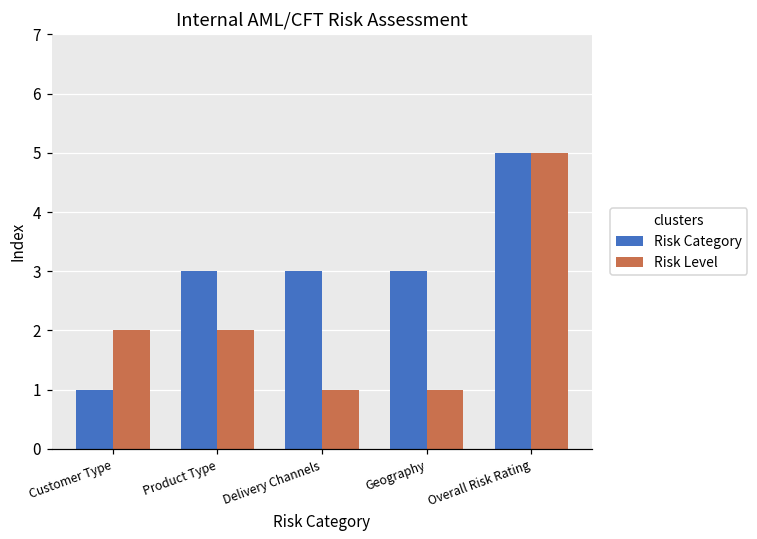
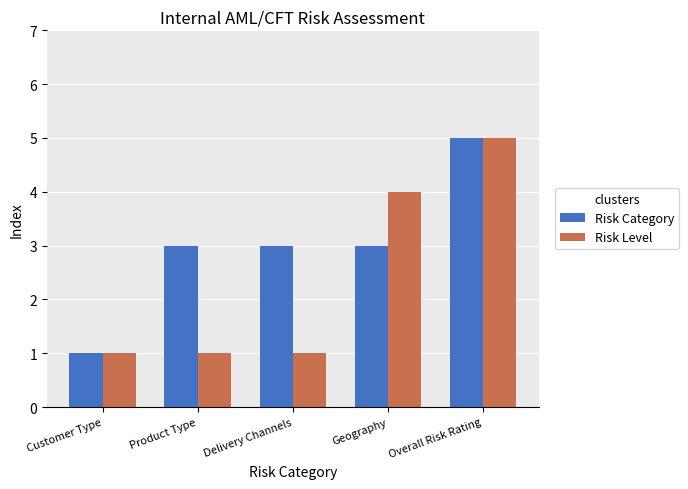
Risk Level, Customer Type: 2 -> 1
Risk Level, Product Type: 2 -> 1
Risk Level, Geography: 1 -> 4
